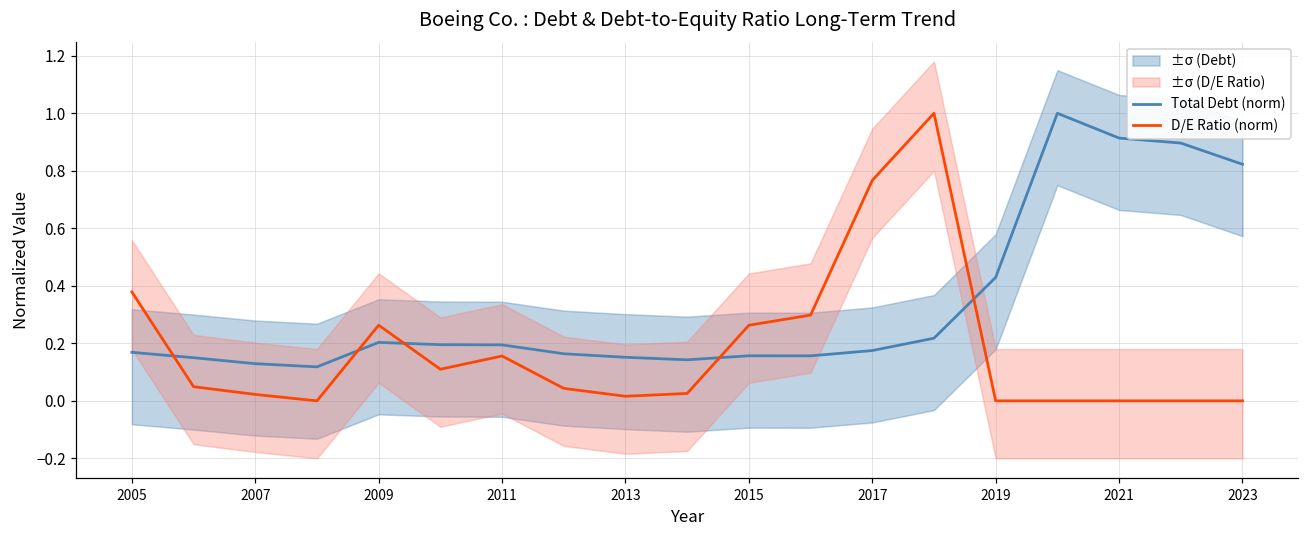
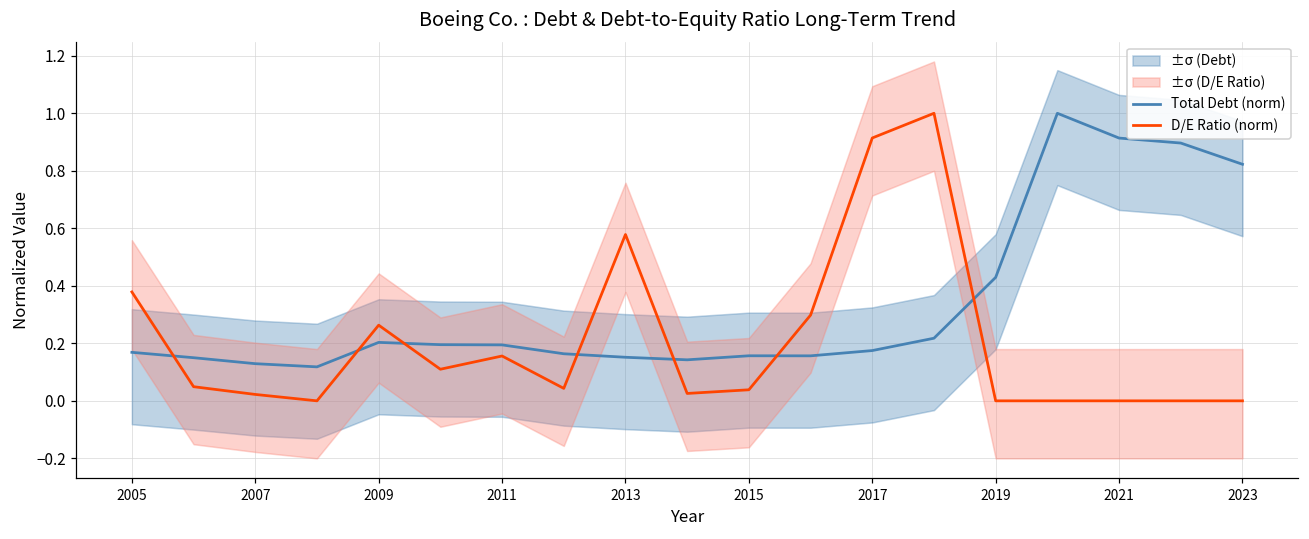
D/E Ratio (norm), 2013: 0.02 -> 0.58
D/E Ratio (norm), 2015: 0.26 -> 0.04
D/E Ratio (norm), 2017: 0.77 -> 0.91
